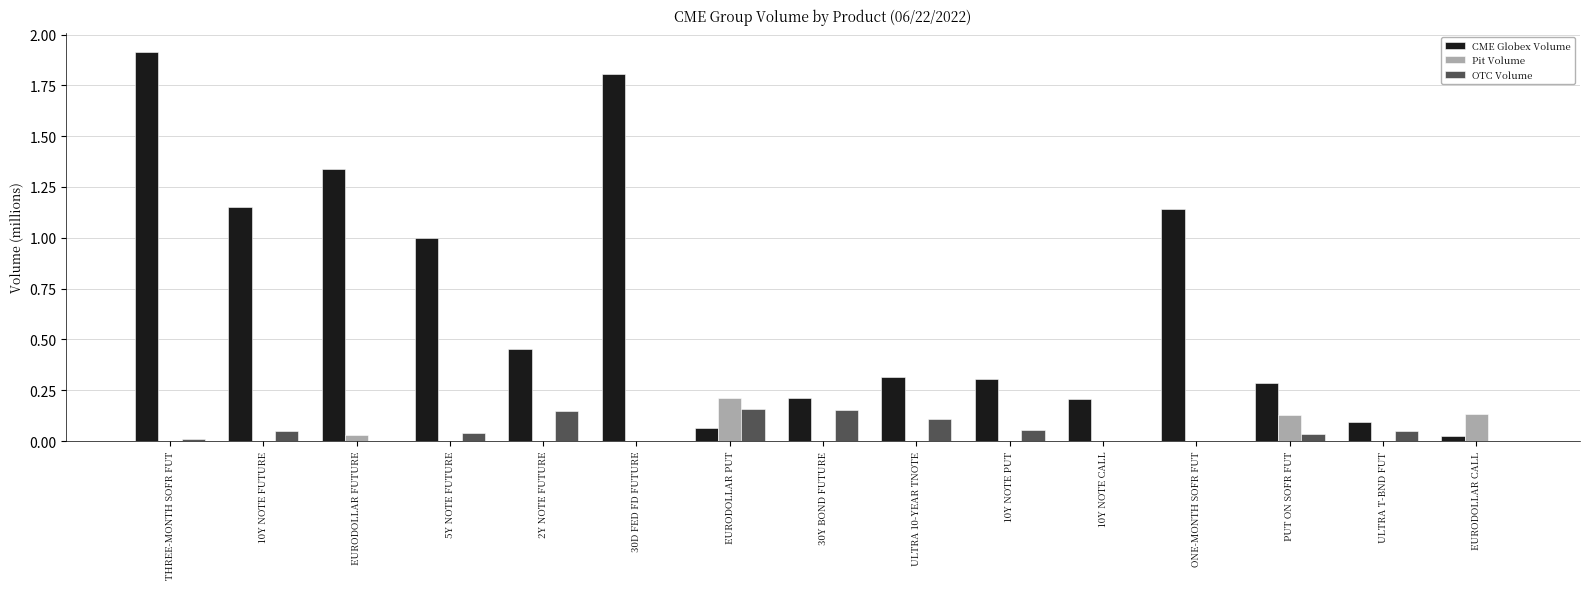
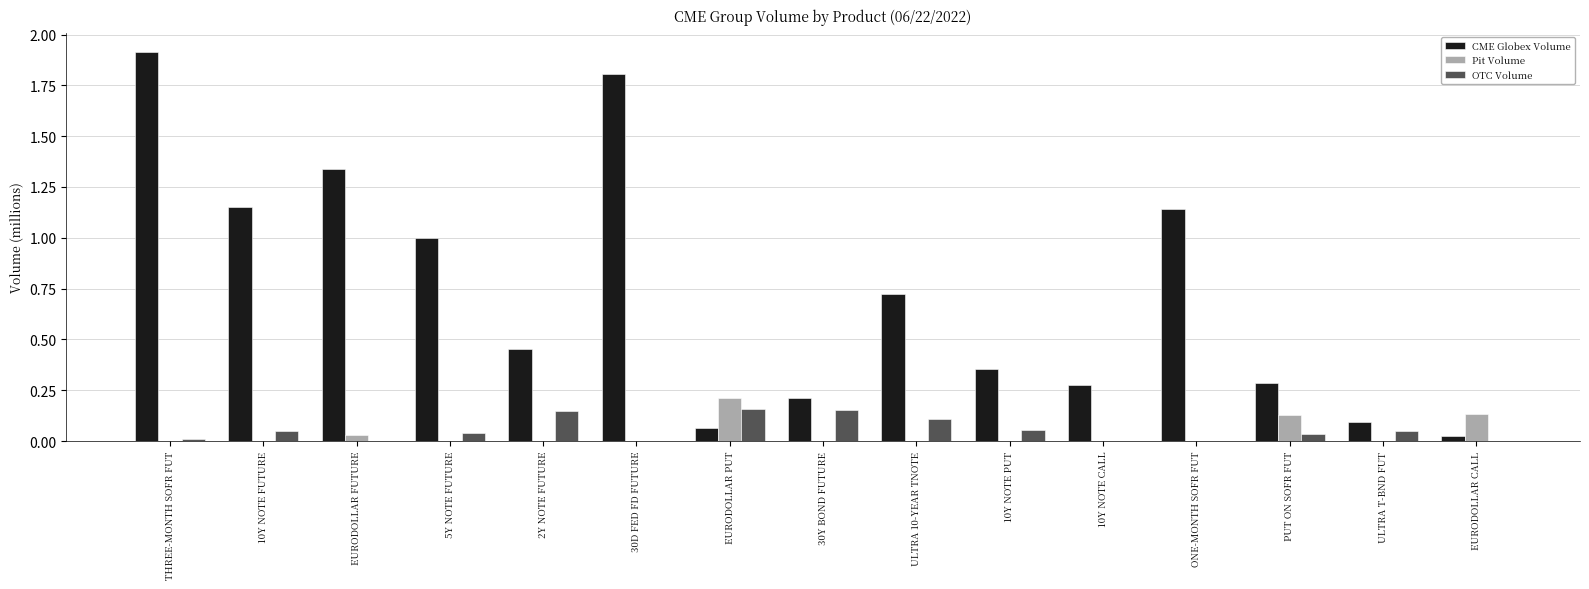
CME Globex Volume, ULTRA 10-YEAR TNOTE: 0.32 -> 0.72
CME Globex Volume, 10Y NOTE PUT: 0.31 -> 0.36
CME Globex Volume, 10Y NOTE CALL: 0.21 -> 0.28
